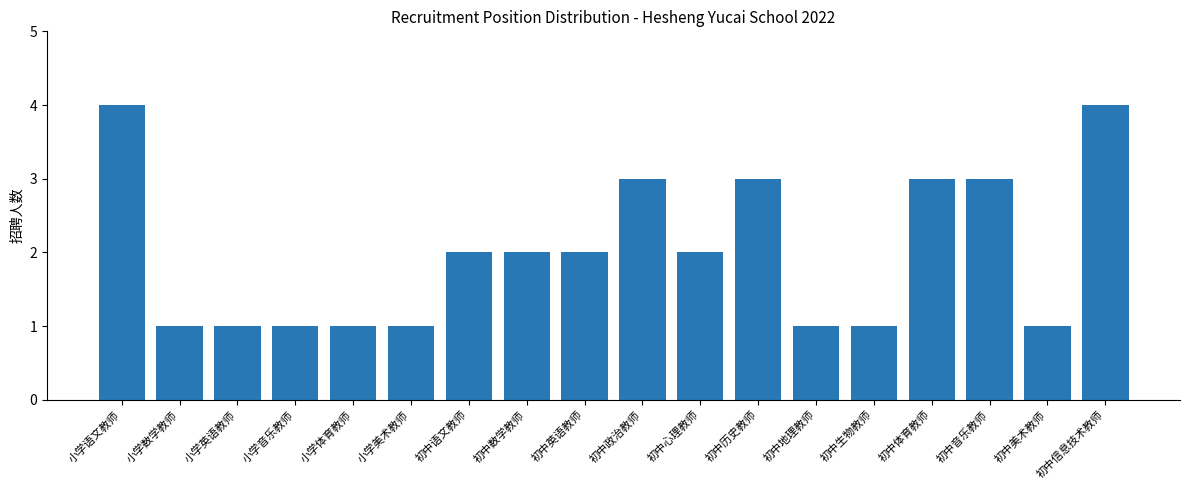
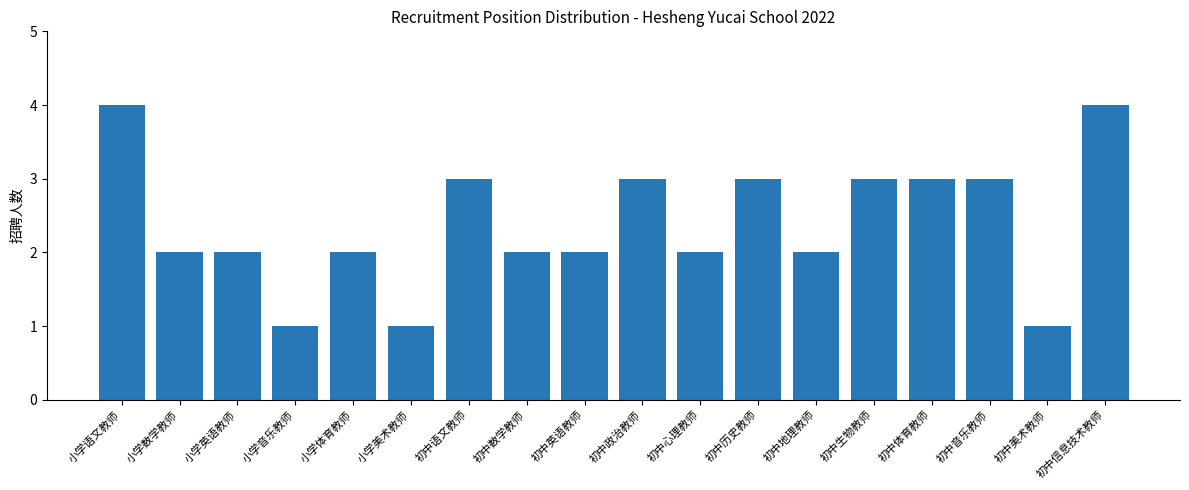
小学数学教师: 1 -> 2
小学英语教师: 1 -> 2
小学体育教师: 1 -> 2
初中语文教师: 2 -> 3
初中地理教师: 1 -> 2
初中生物教师: 1 -> 3
